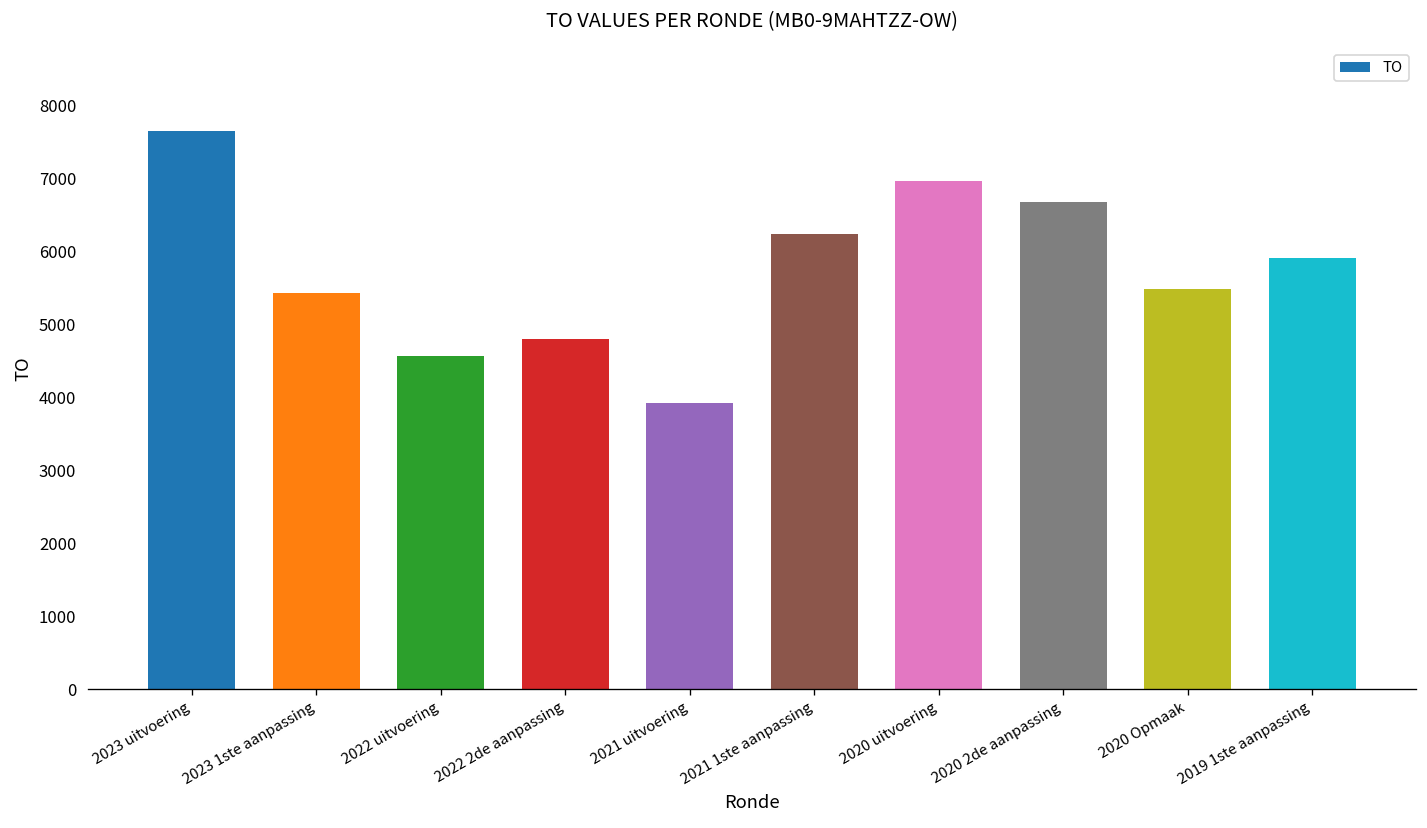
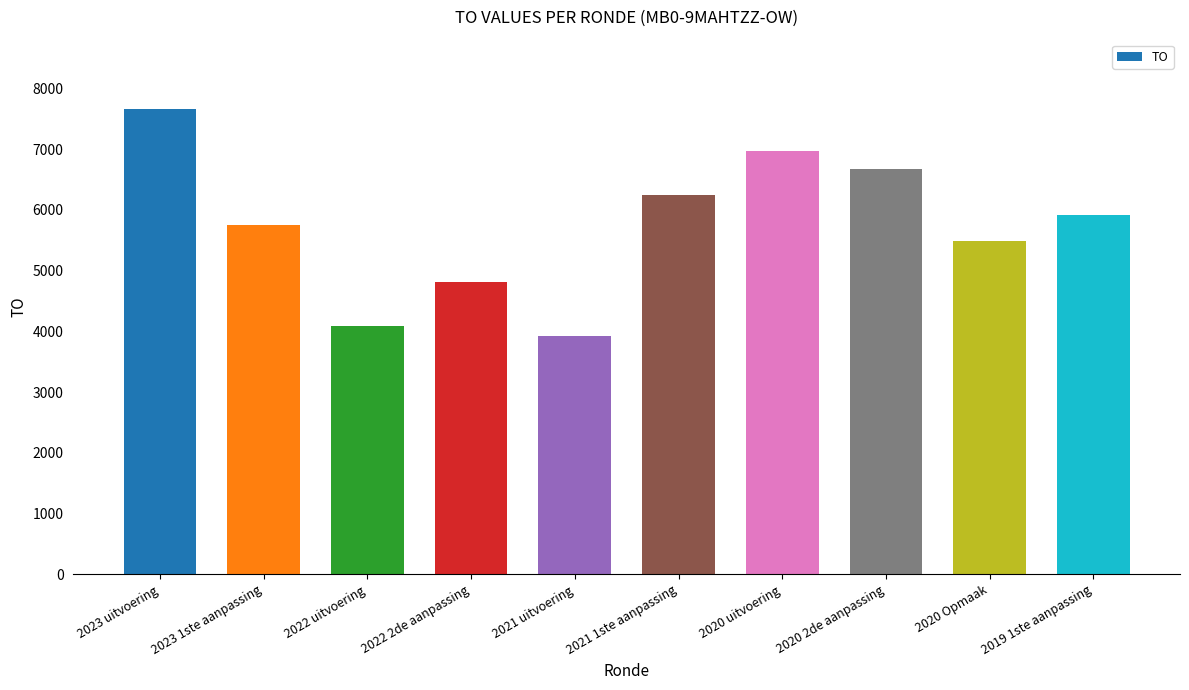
2023 1ste aanpassing: 5400 -> 5800
2022 uitvoering: 4600 -> 4100
